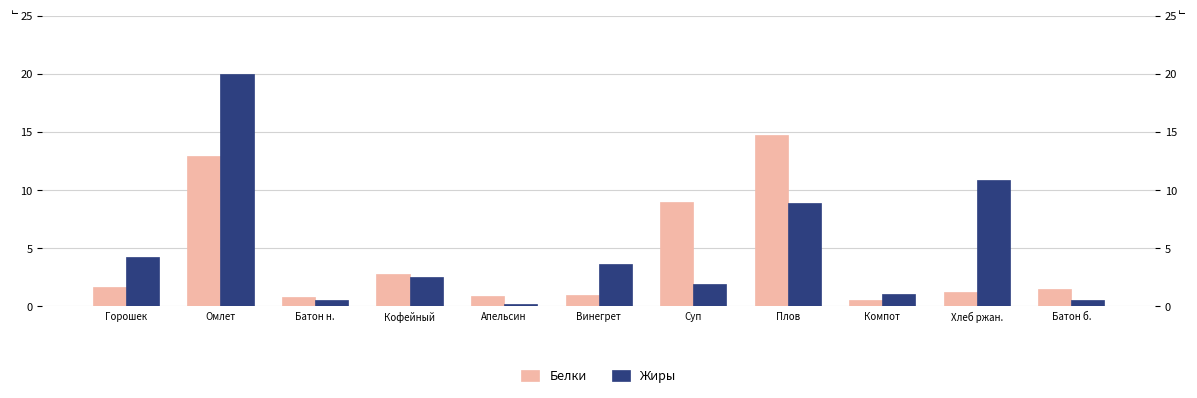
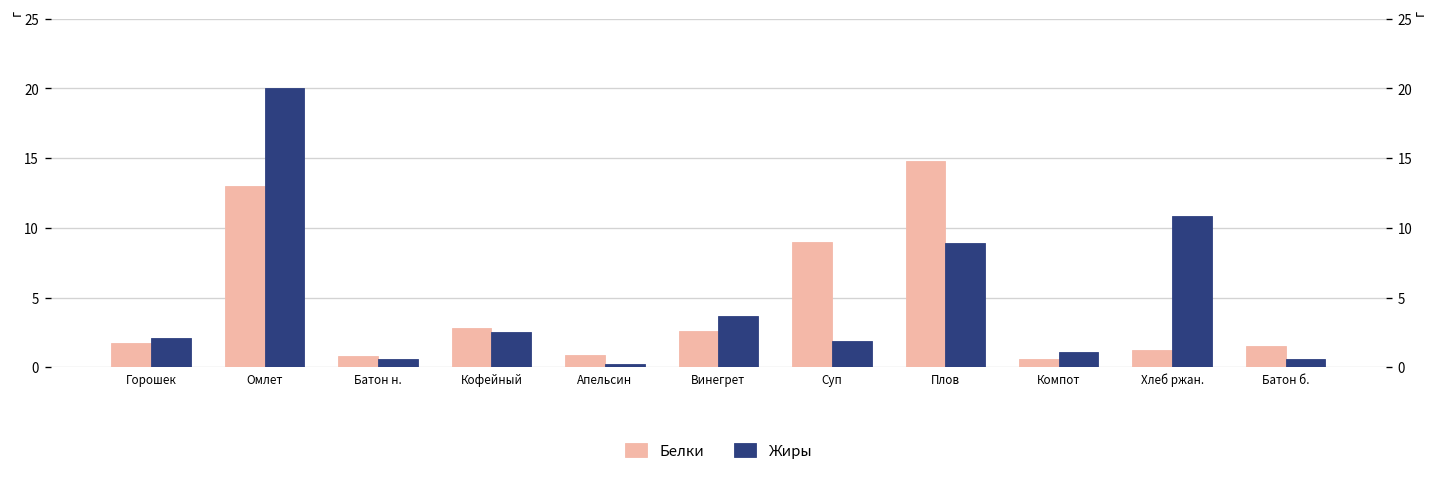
Жиры, Горошек: 4.3 -> 2.1
Белки, Винегрет: 1.0 -> 2.6
